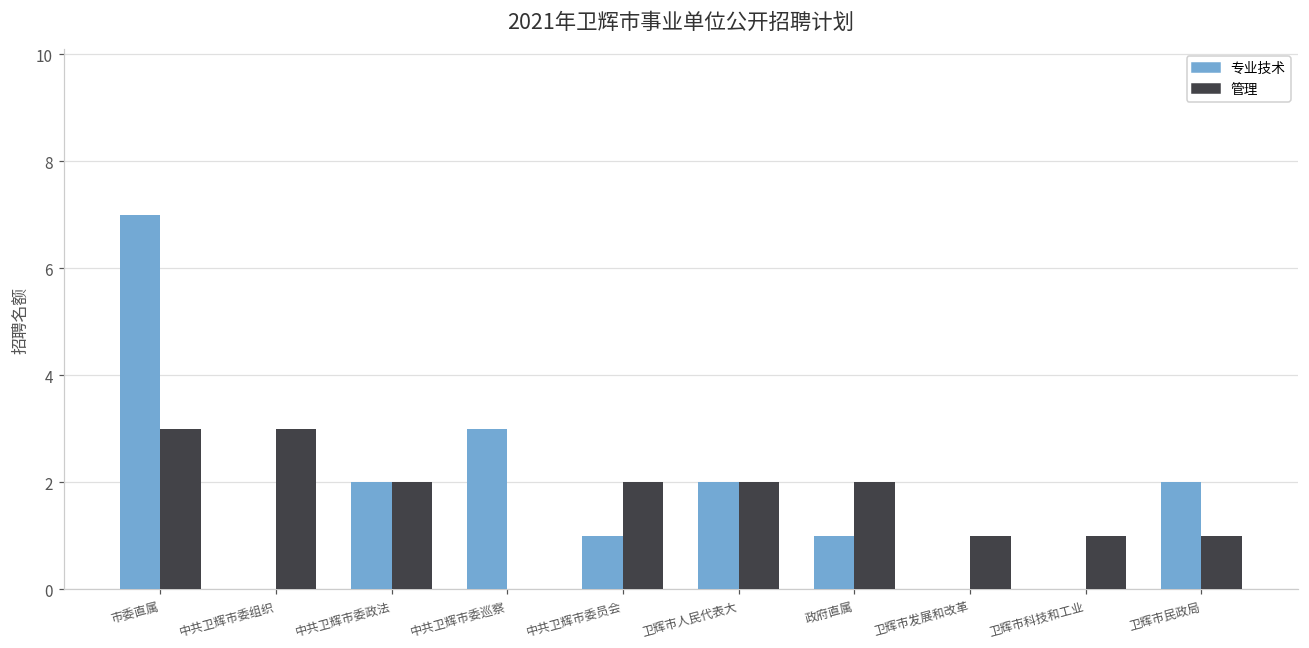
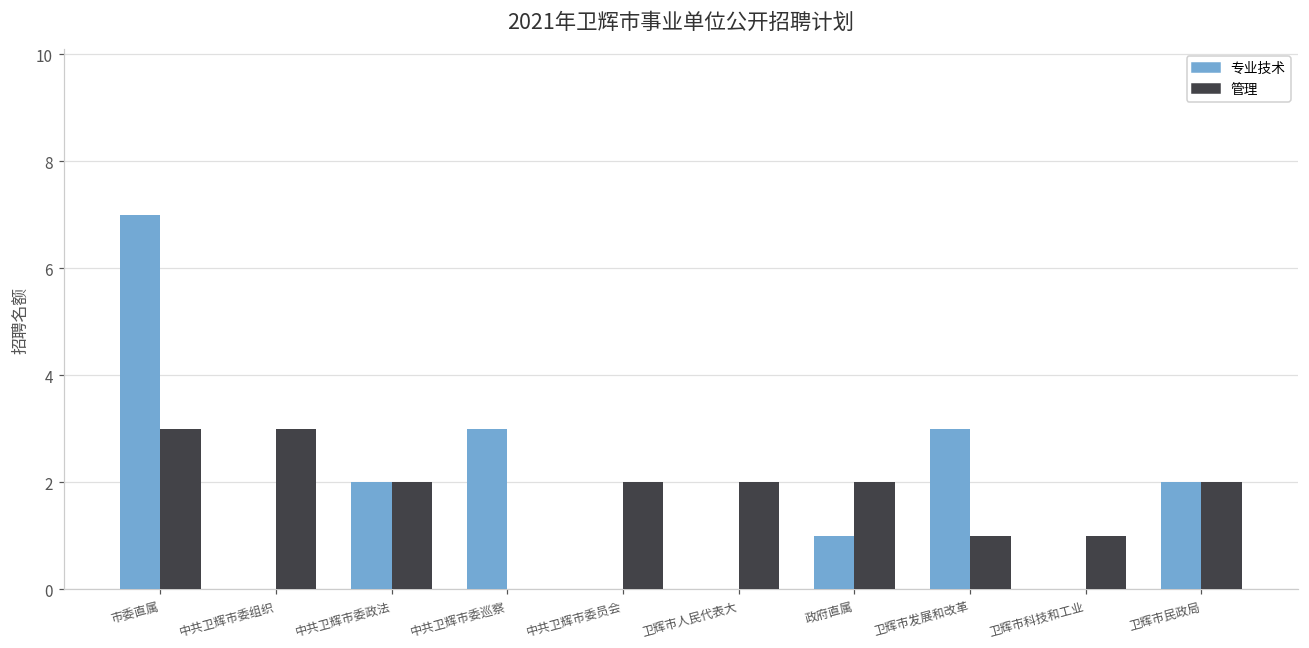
专业技术, 中共卫辉市委员会: 1 -> 0
专业技术, 卫辉市人民代表大: 2 -> 0
专业技术, 卫辉市发展和改革: 0 -> 3
管理, 卫辉市民政局: 1 -> 2
